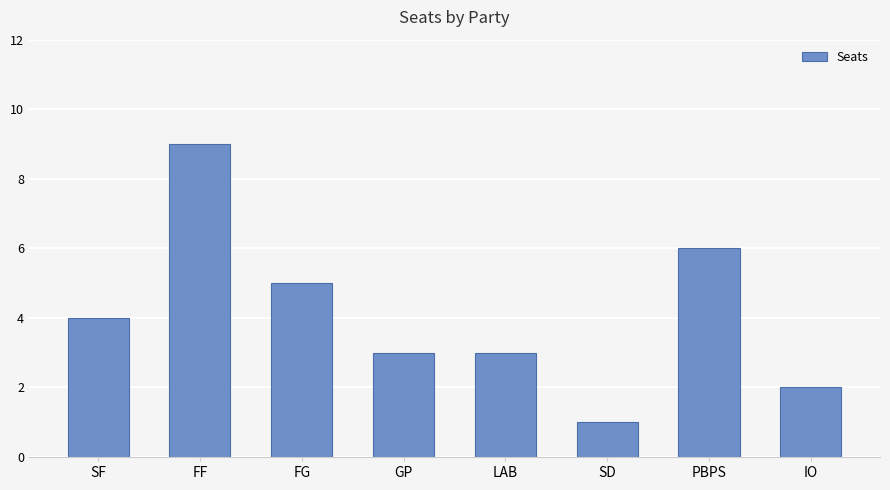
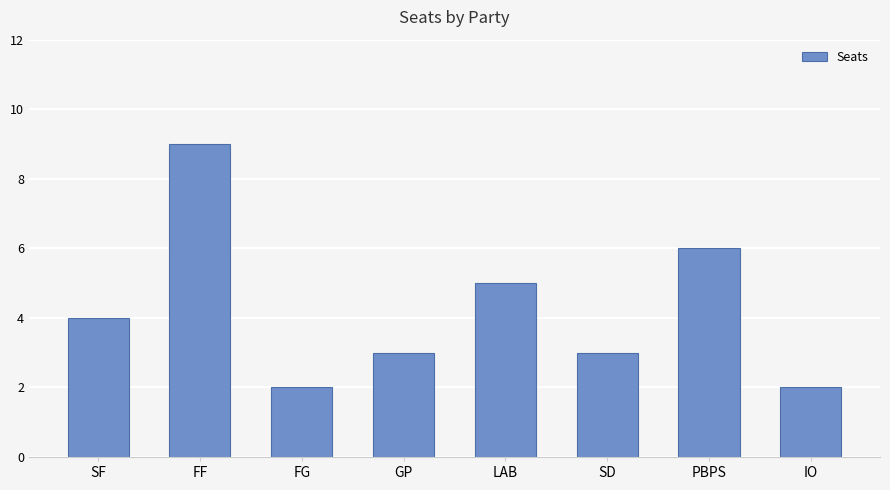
FG: 5 -> 2
LAB: 3 -> 5
SD: 1 -> 3
